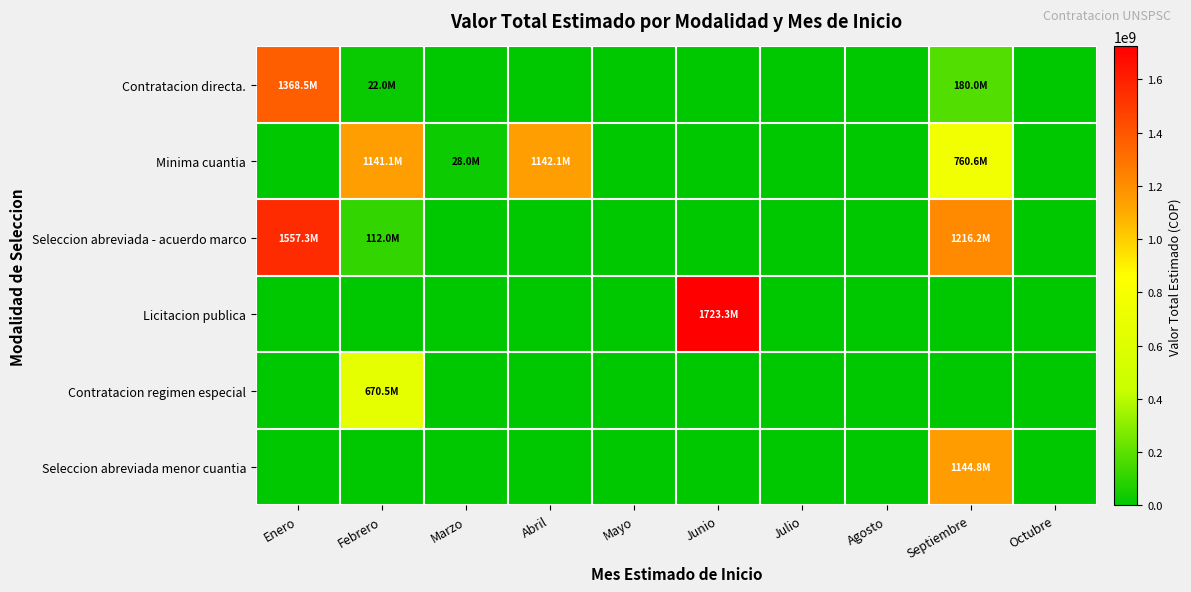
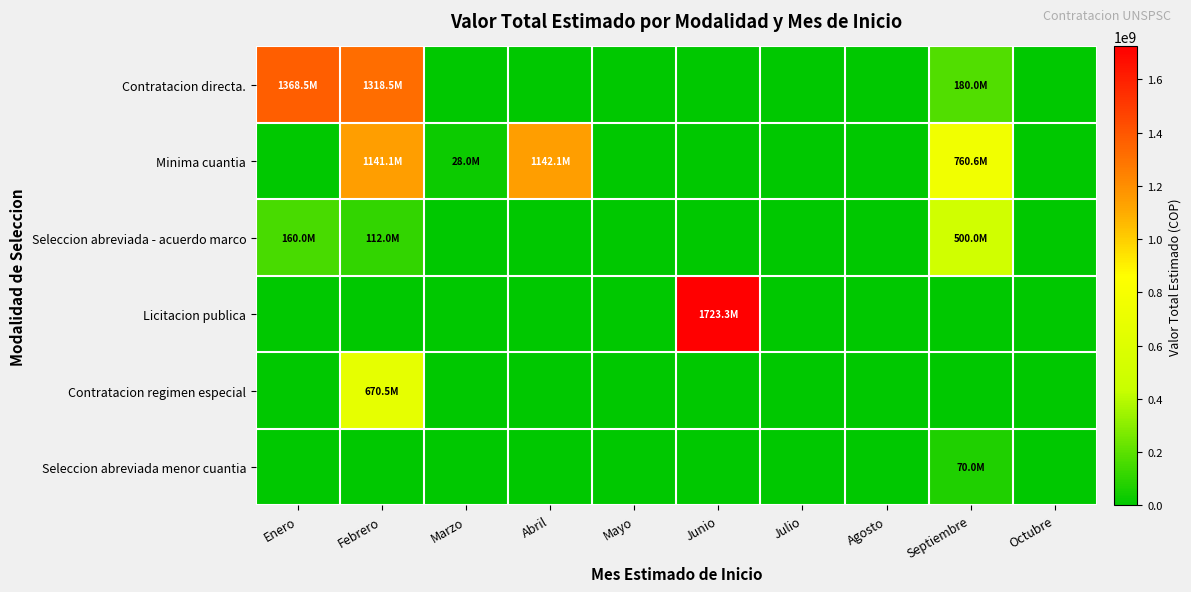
Contratacion directa., Febrero: 22.0M -> 1318.5M
Seleccion abreviada - acuerdo marco, Enero: 1557.3M -> 160.0M
Seleccion abreviada - acuerdo marco, Septiembre: 1216.2M -> 500.0M
Seleccion abreviada menor cuantia, Septiembre: 1144.8M -> 70.0M
